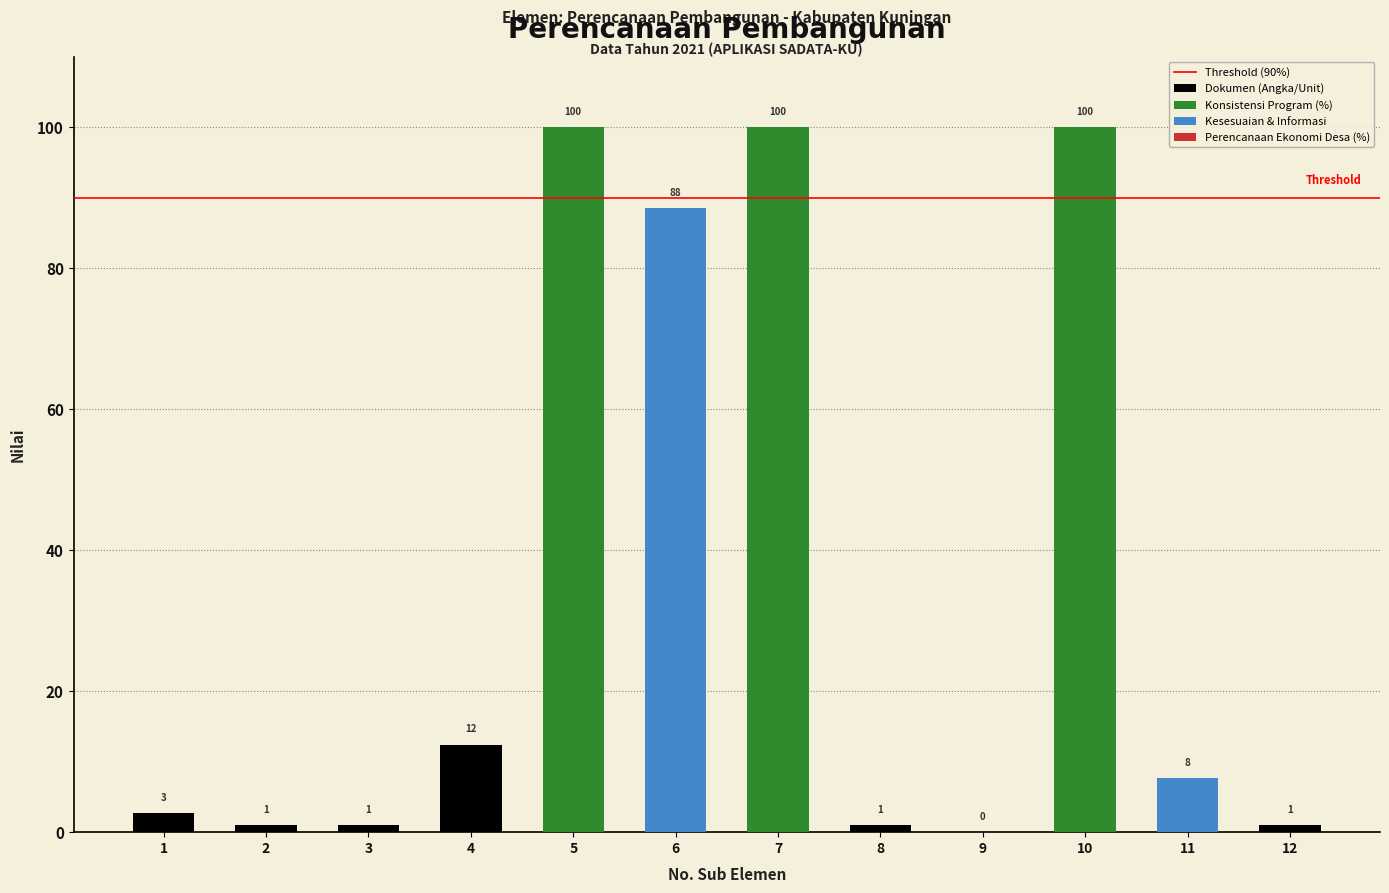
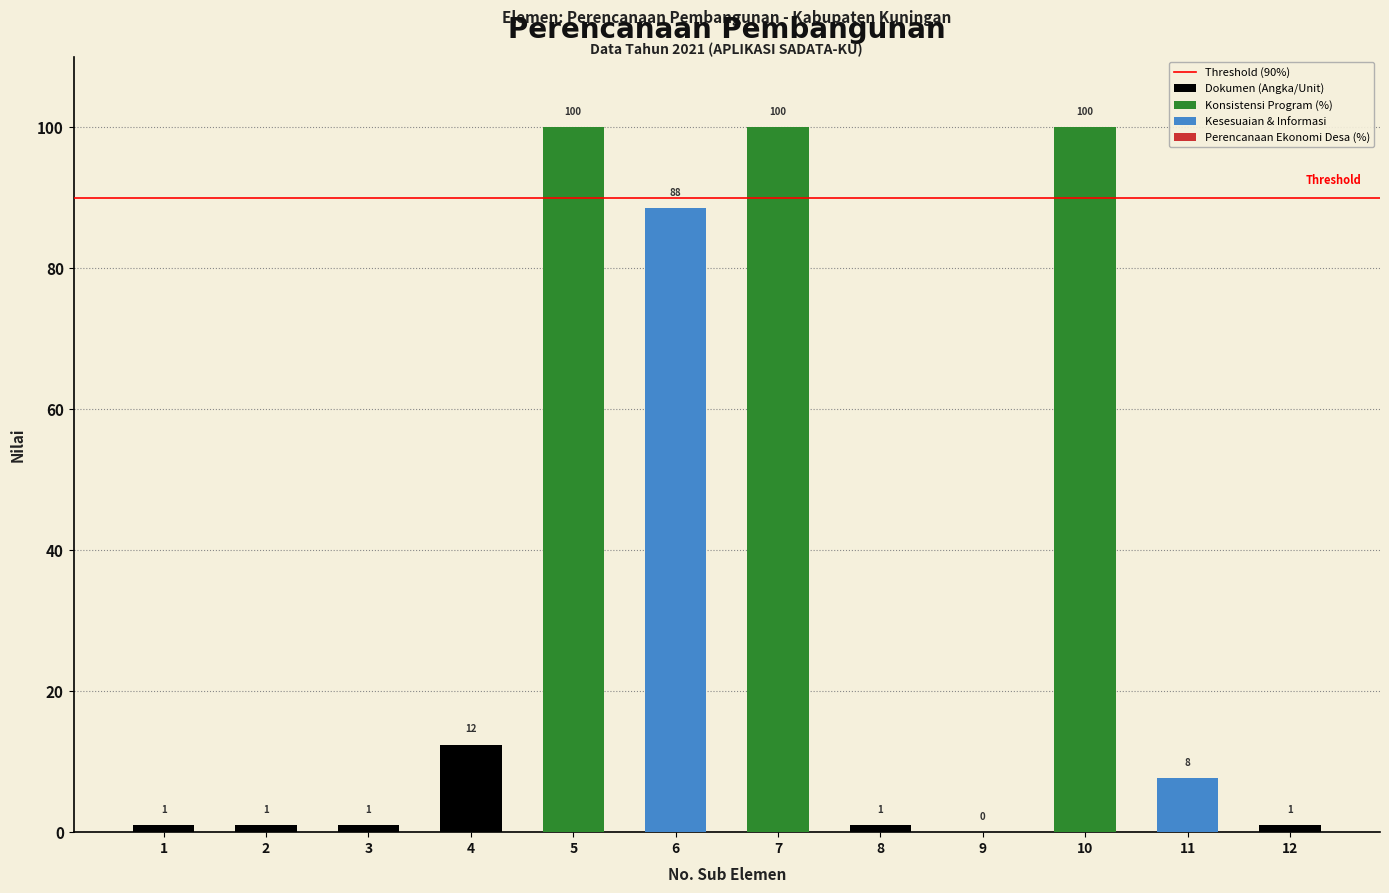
1: 3 -> 1
